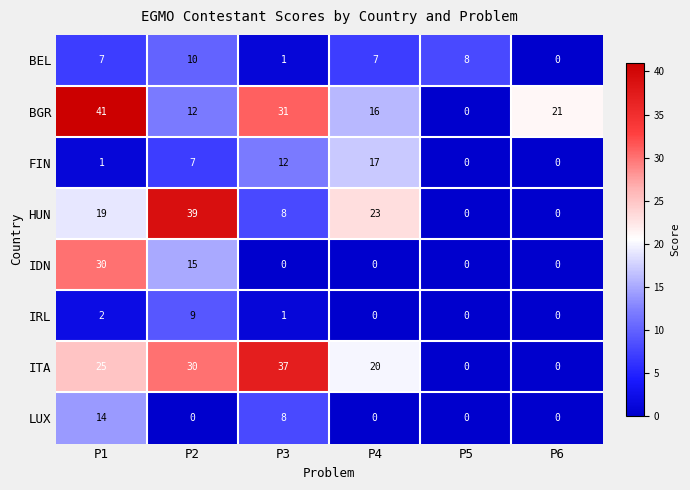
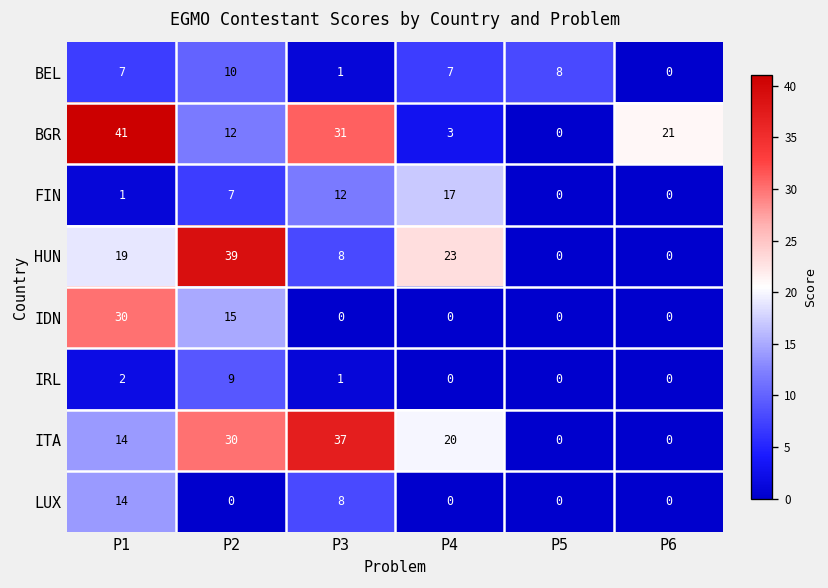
BGR, P4: 16 -> 3
ITA, P1: 25 -> 14
